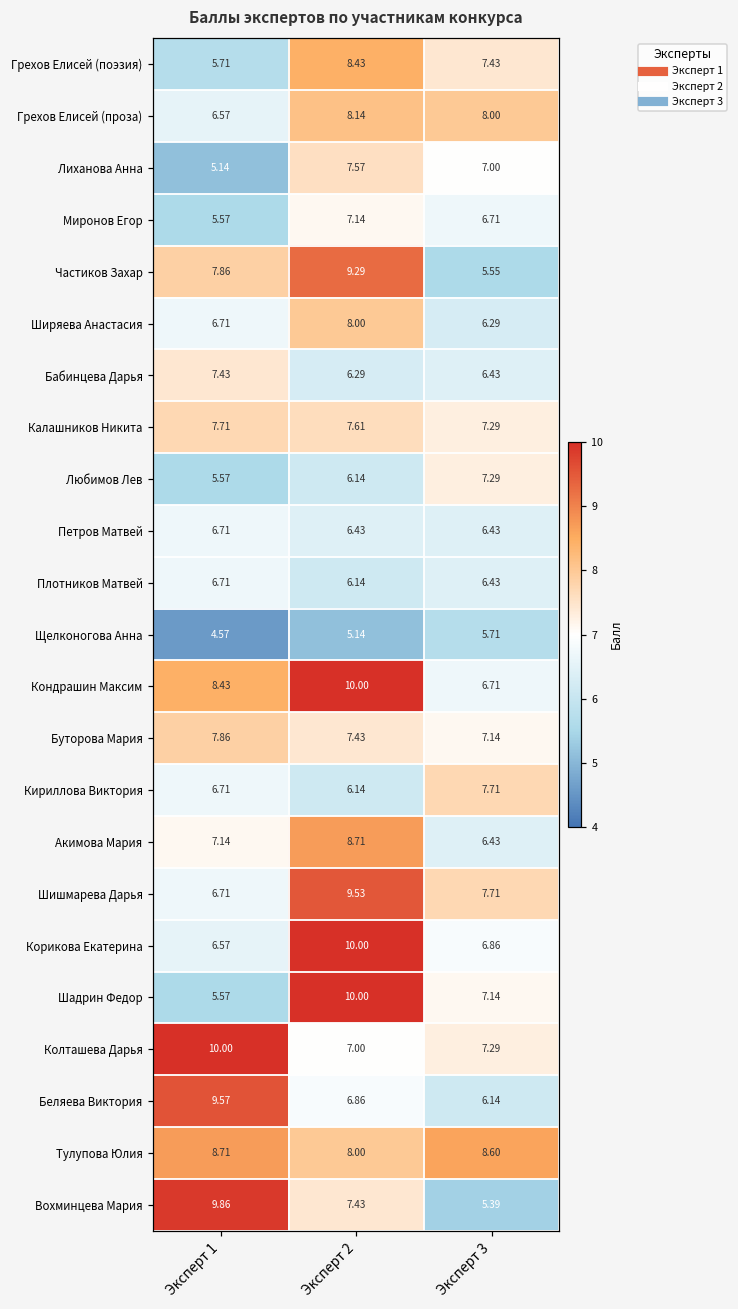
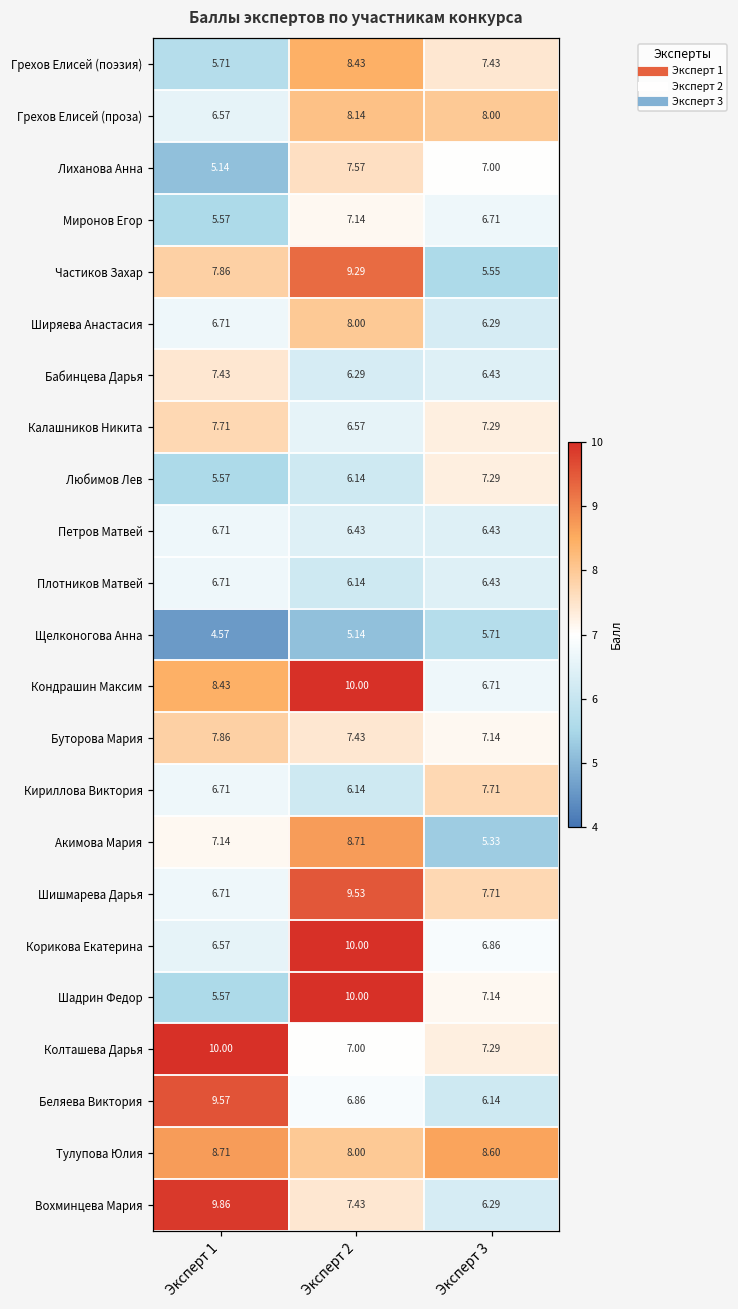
Калашников Никита, Эксперт 2: 7.61 -> 6.57
Акимова Мария, Эксперт 3: 6.43 -> 5.33
Вохминцева Мария, Эксперт 3: 5.39 -> 6.29
